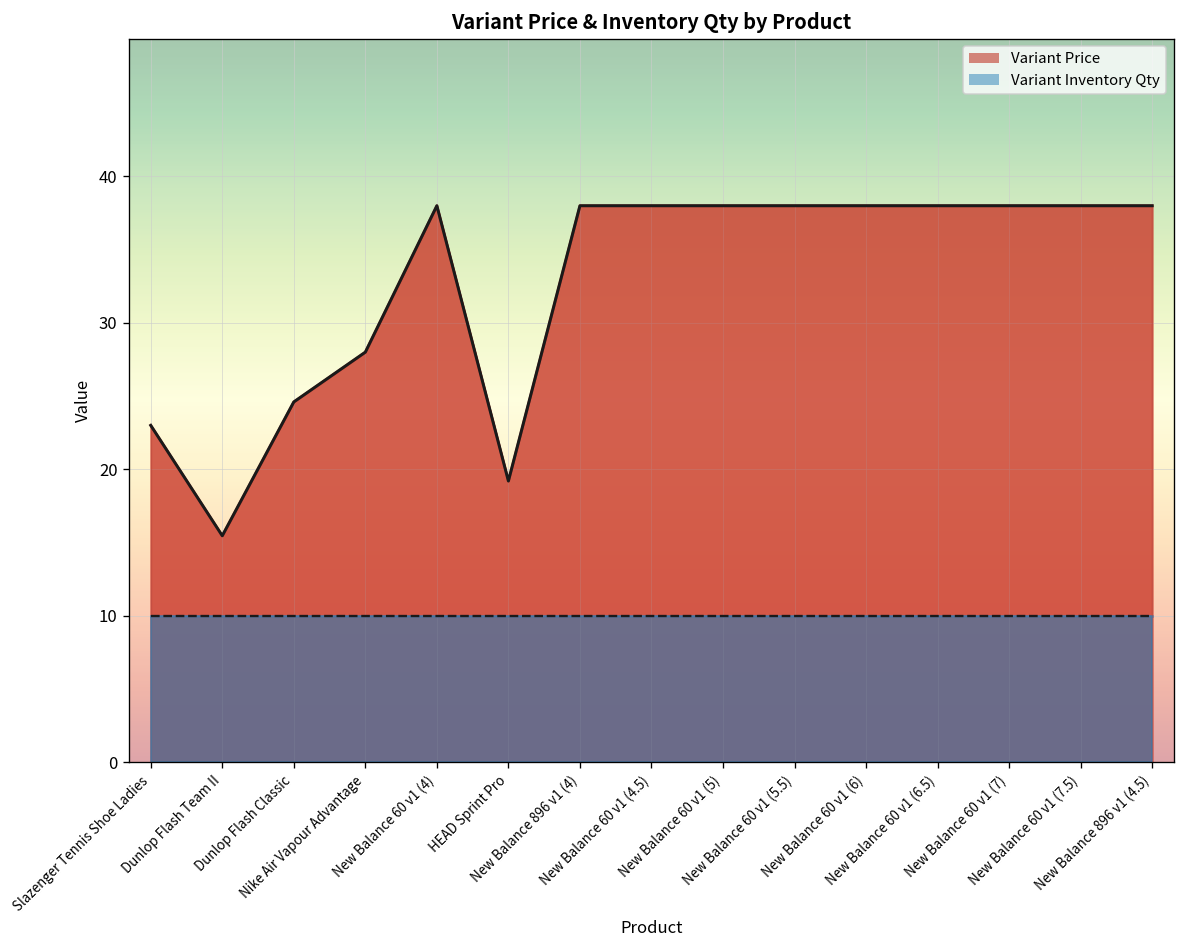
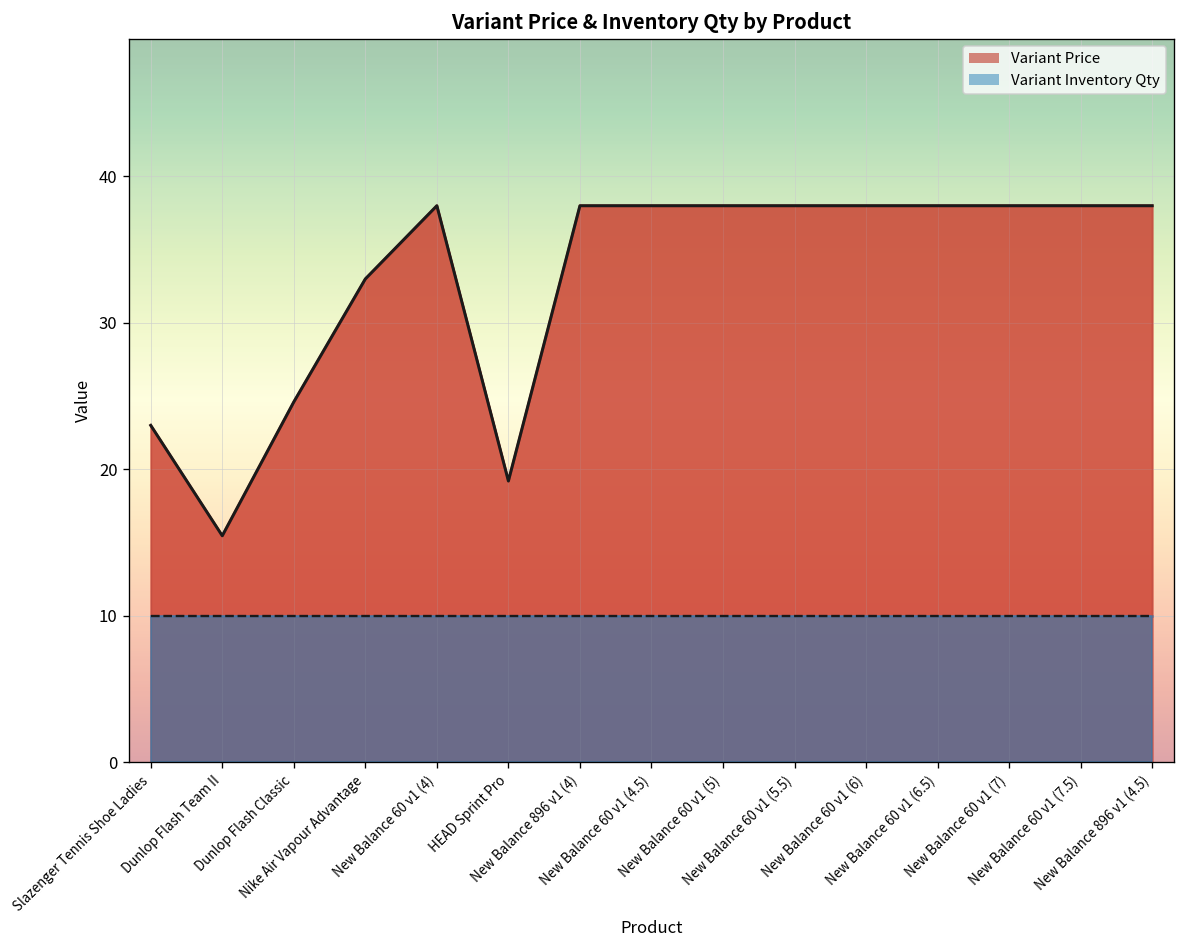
Variant Price, Nike Air Vapour Advantage: 28 -> 33
